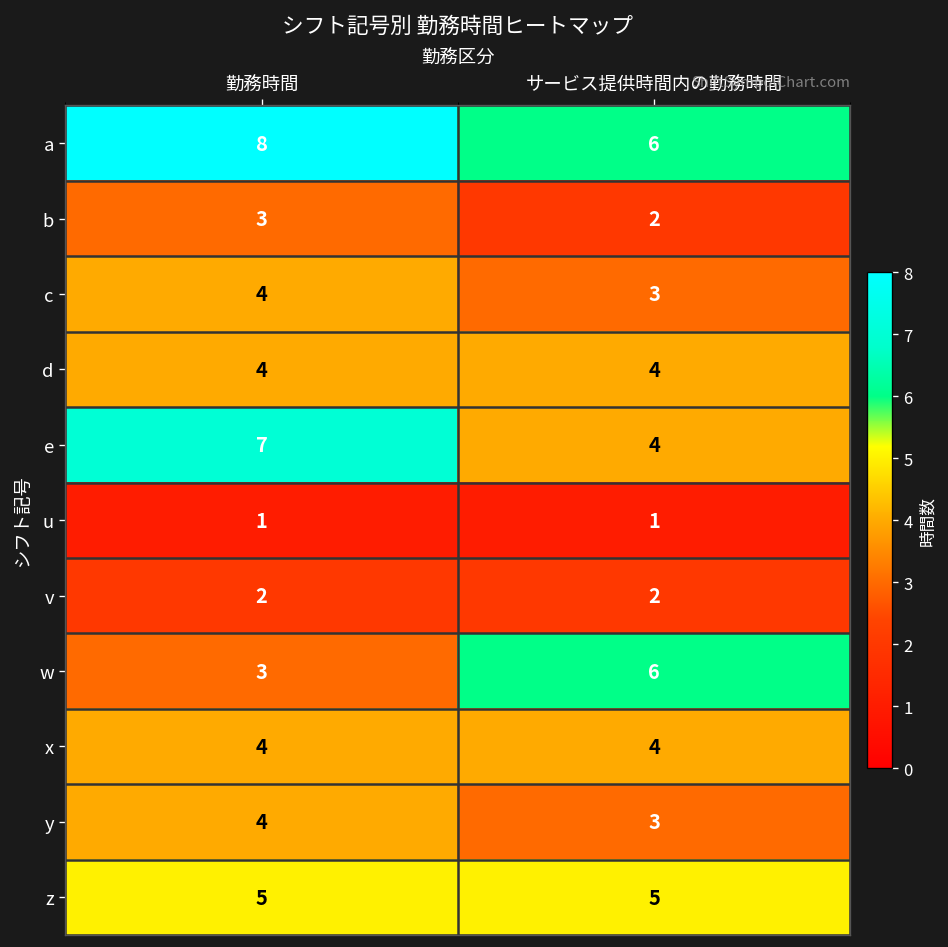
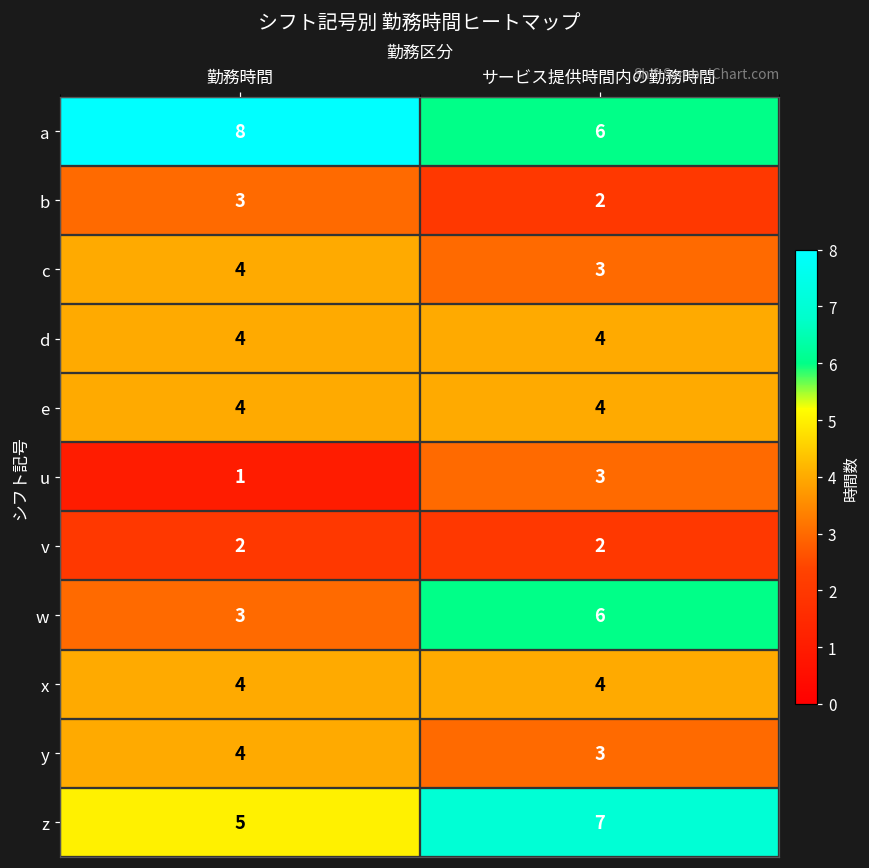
e, 勤務時間: 7 -> 4
u, サービス提供時間内の勤務時間: 1 -> 3
z, サービス提供時間内の勤務時間: 5 -> 7
